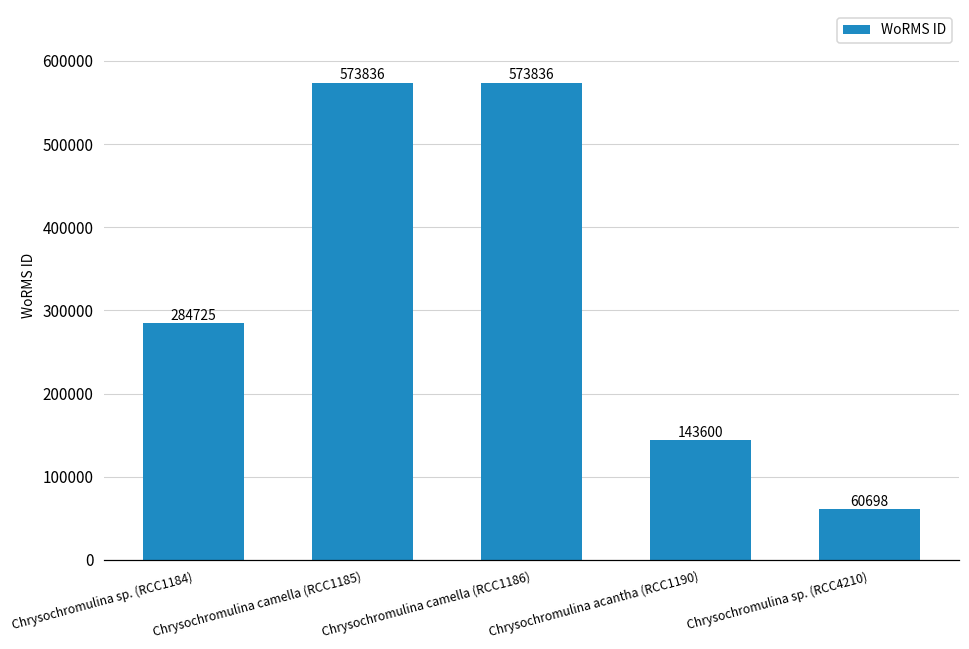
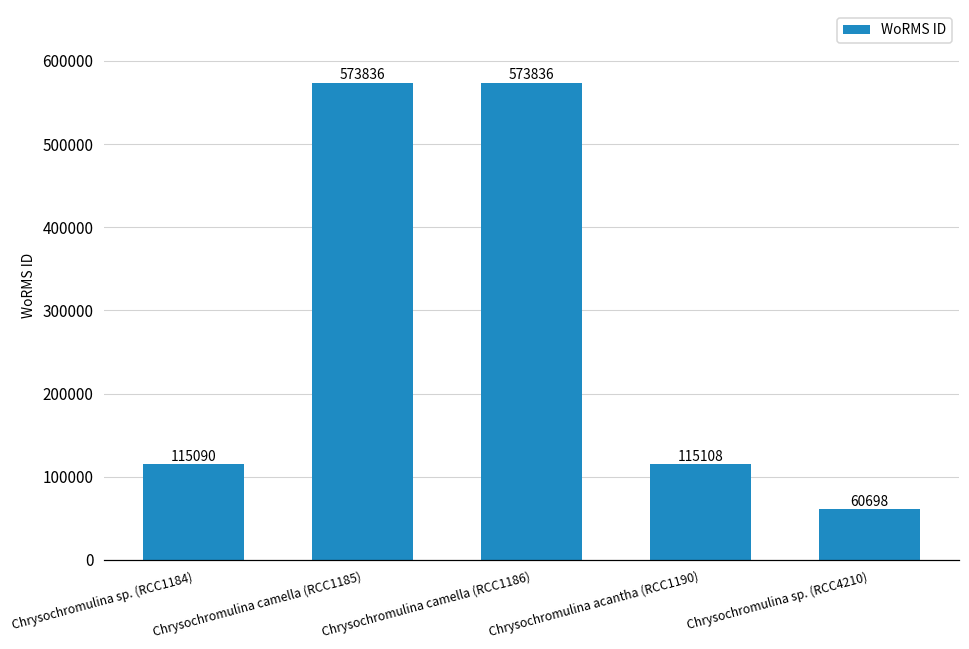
Chrysochromulina sp. (RCC1184): 284725 -> 115090
Chrysochromulina acantha (RCC1190): 143600 -> 115108
